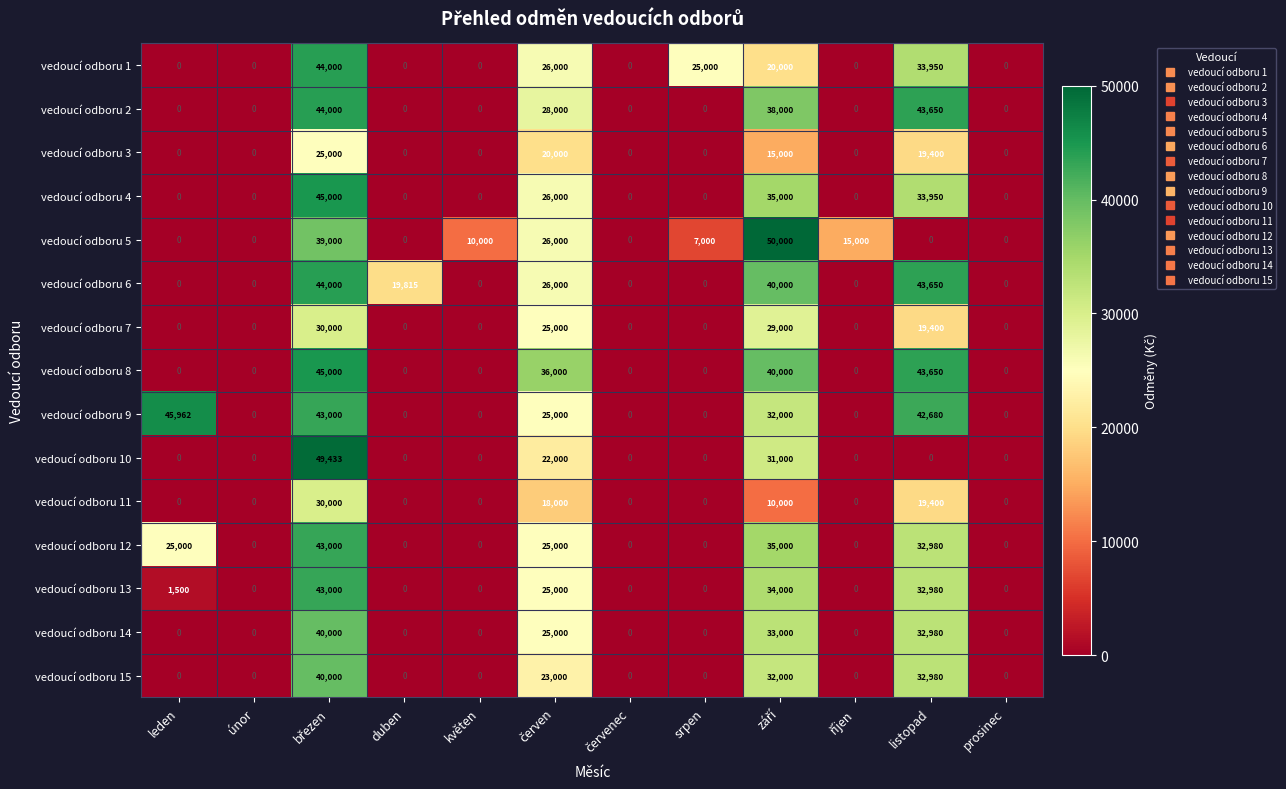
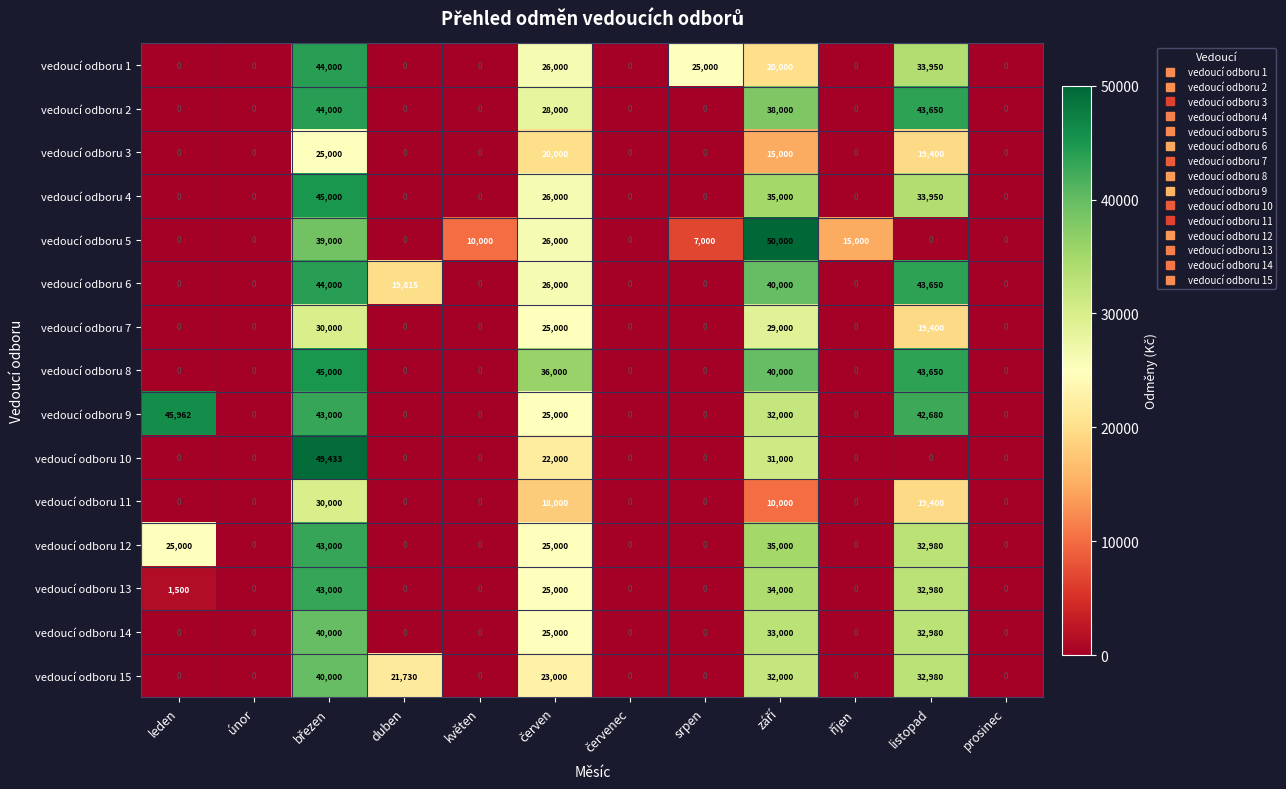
vedoucí odboru 15, duben: 0 -> 21,730
